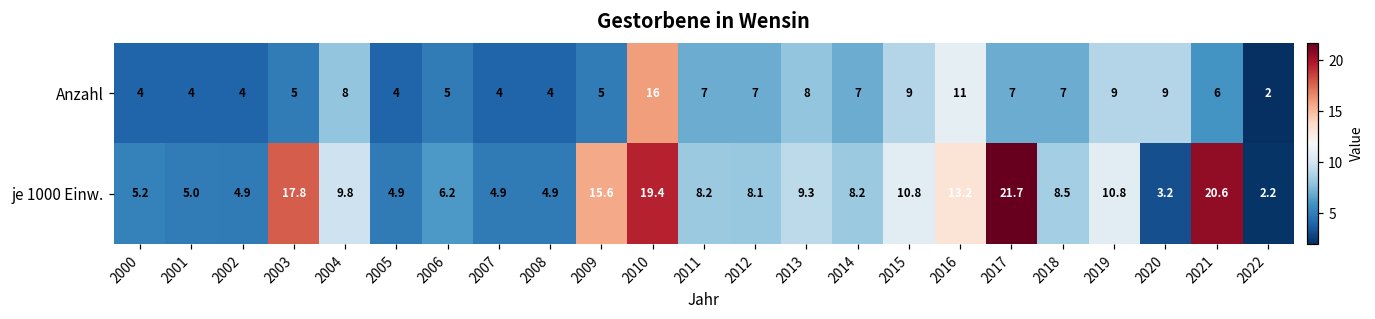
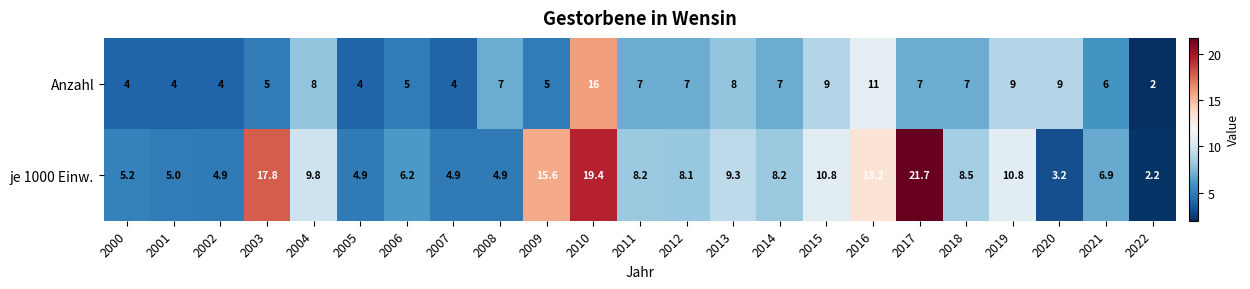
Anzahl, 2008: 4 -> 7
je 1000 Einw., 2021: 20.6 -> 6.9
